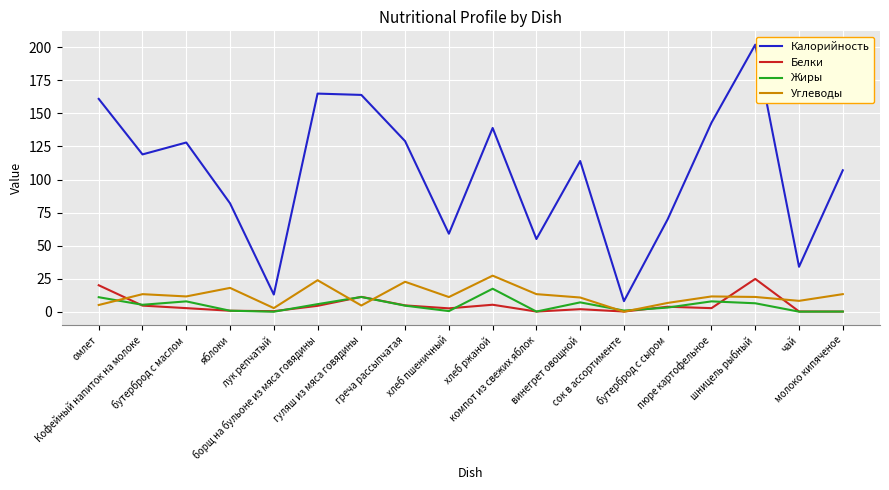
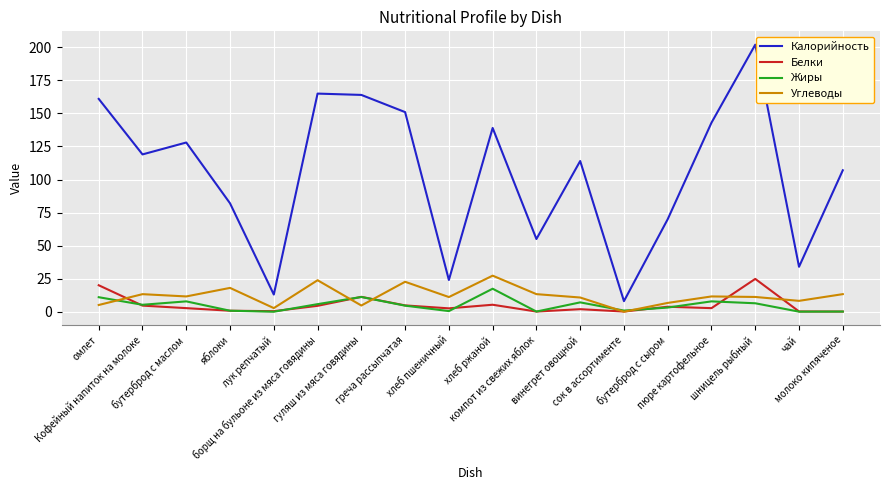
Калорийность, греча рассыпчатая: 129 -> 151
Калорийность, хлеб пшеничный: 59 -> 24
